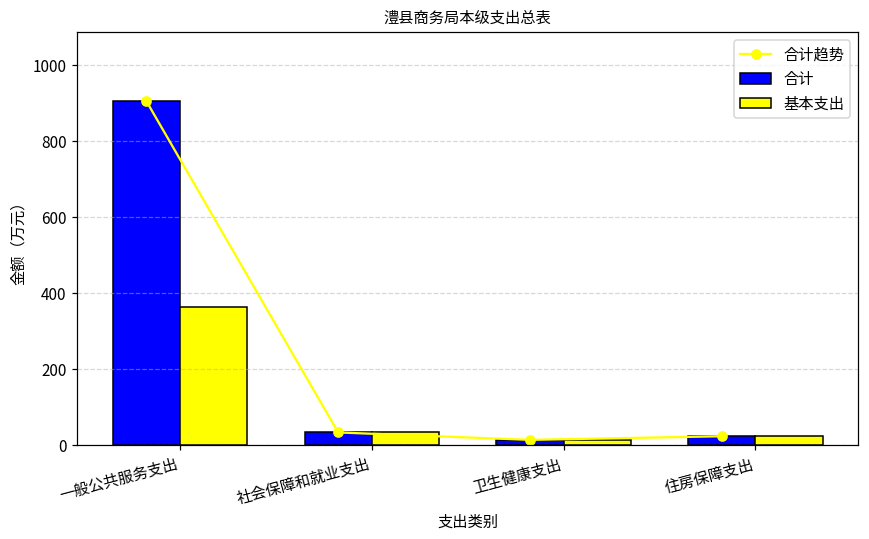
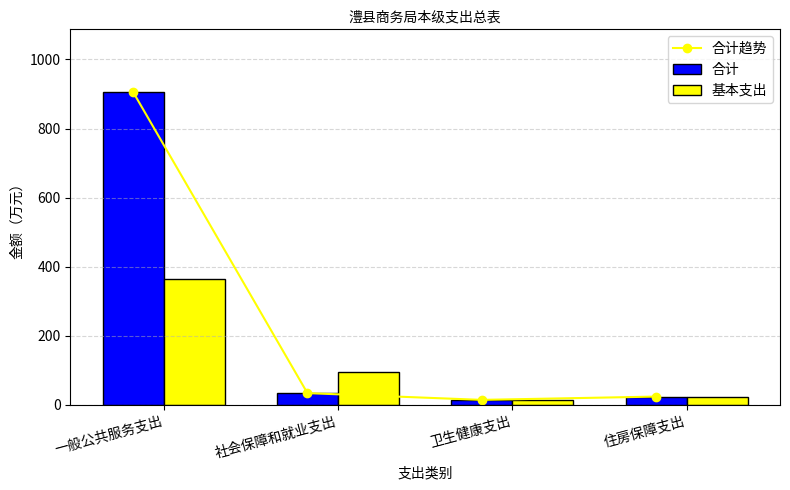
基本支出, 社会保障和就业支出: 30 -> 100
